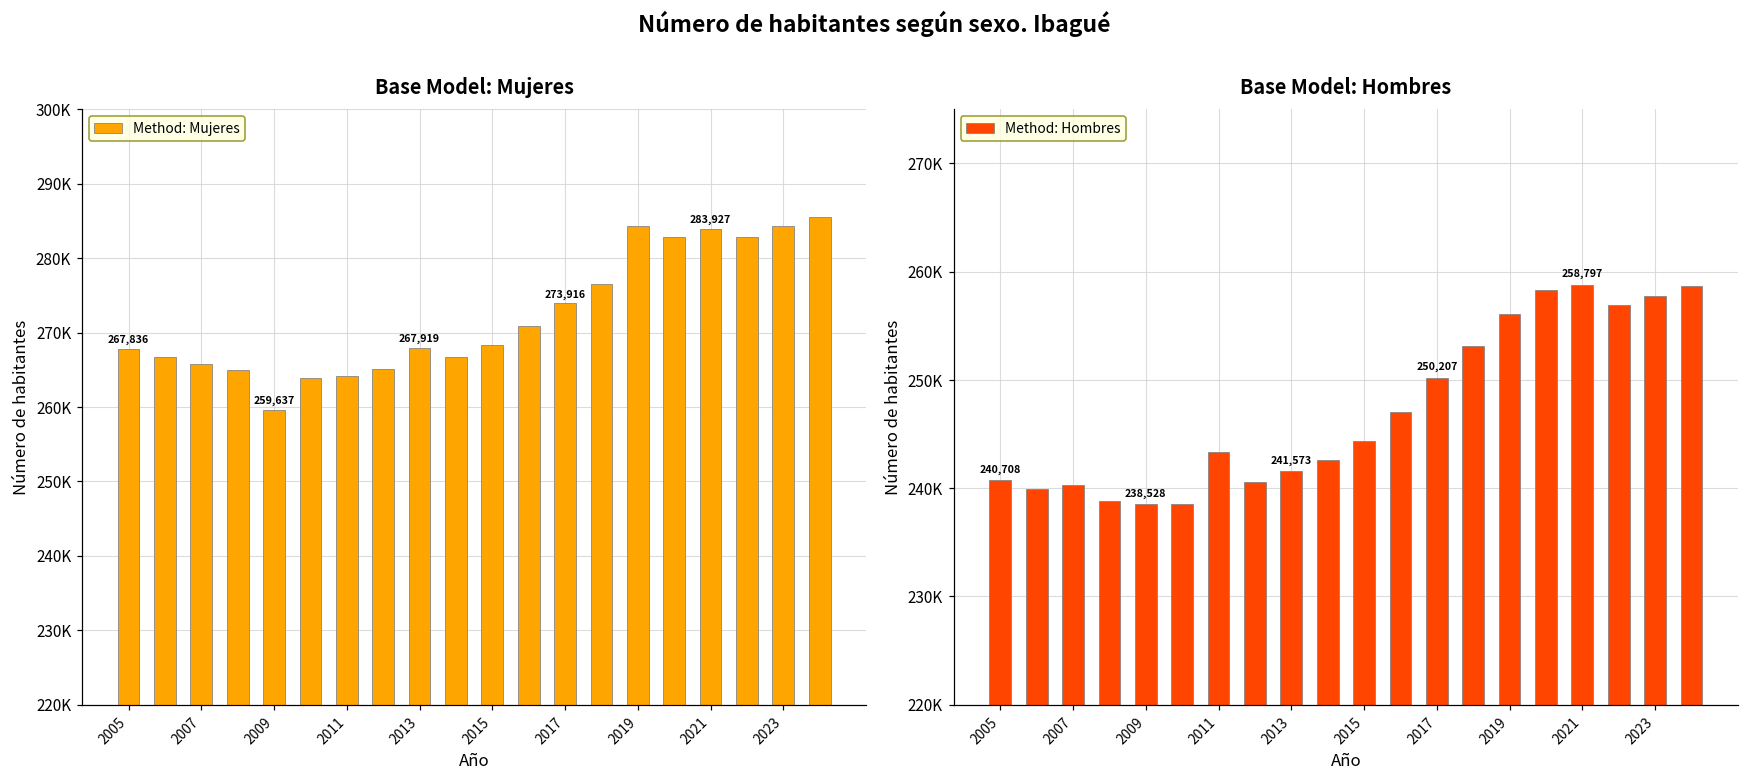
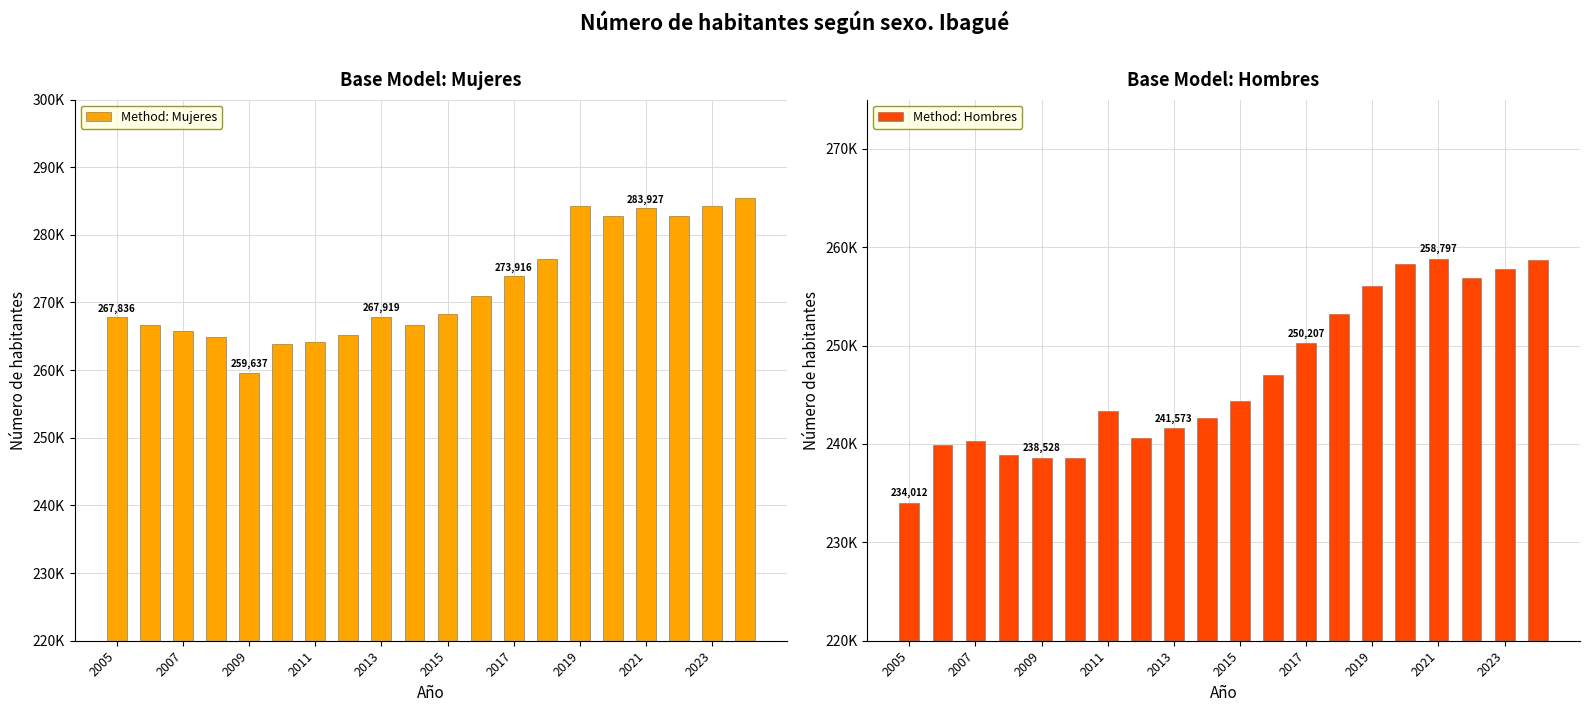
Base Model: Hombres, 2005: 240,708 -> 234,012
